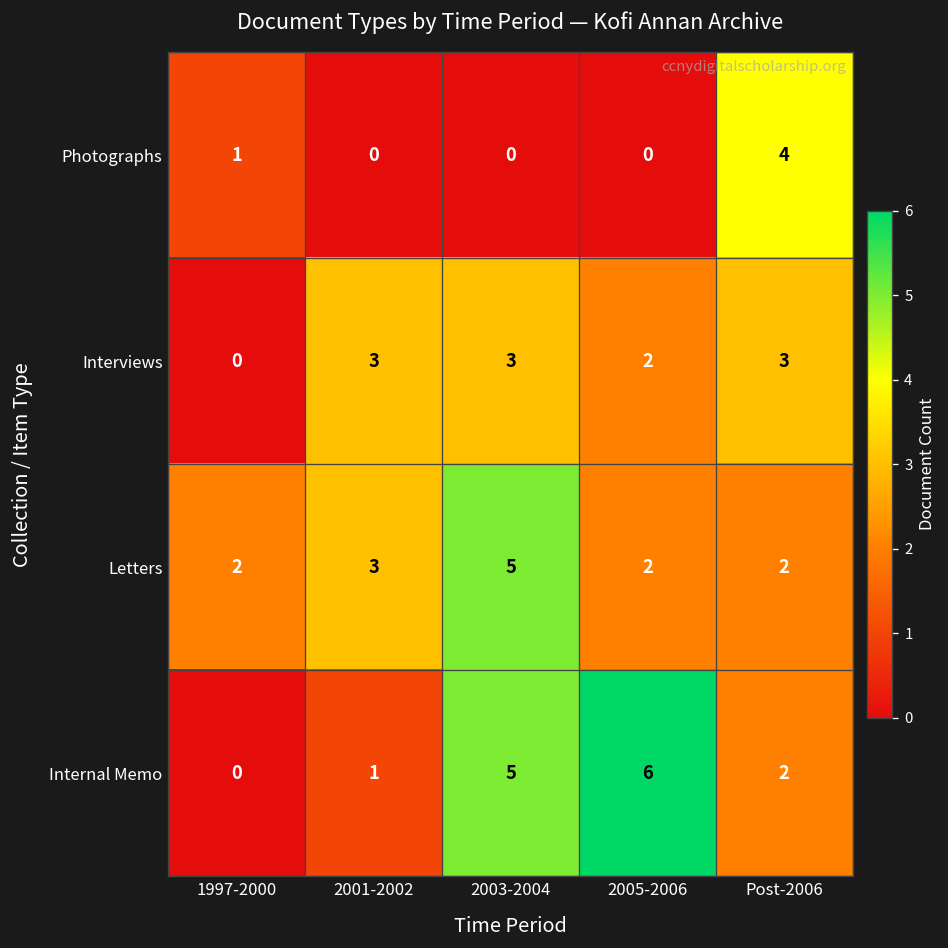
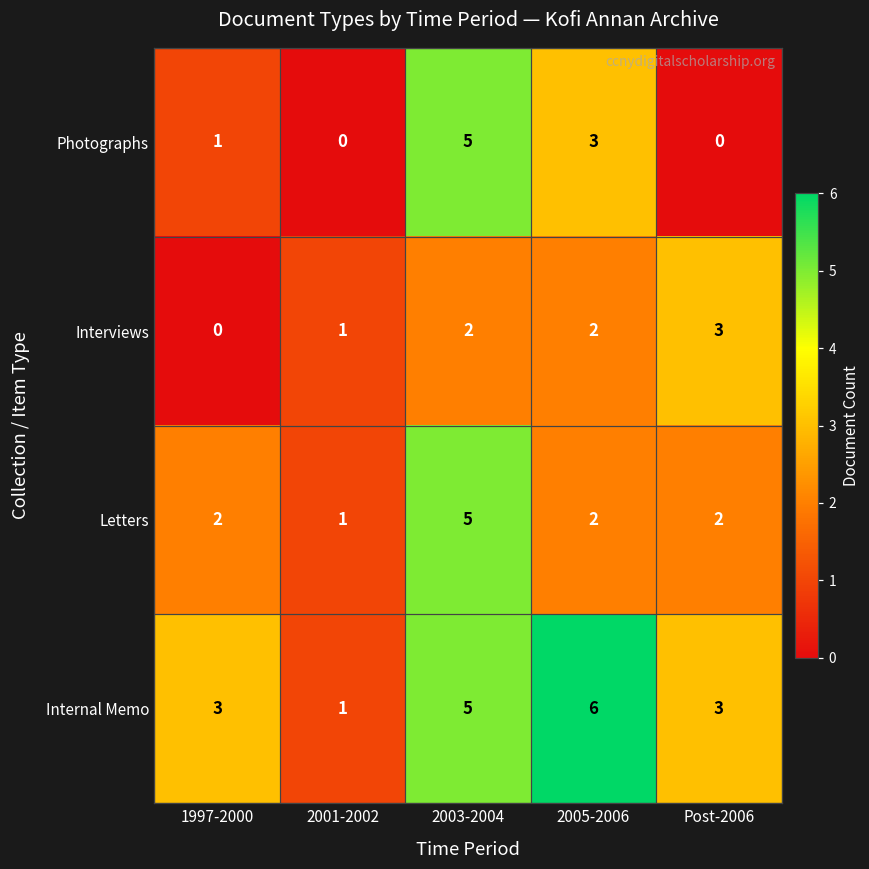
Photographs, 2003-2004: 0 -> 5
Photographs, 2005-2006: 0 -> 3
Photographs, Post-2006: 4 -> 0
Interviews, 2001-2002: 3 -> 1
Interviews, 2003-2004: 3 -> 2
Letters, 2001-2002: 3 -> 1
Internal Memo, 1997-2000: 0 -> 3
Internal Memo, Post-2006: 2 -> 3
